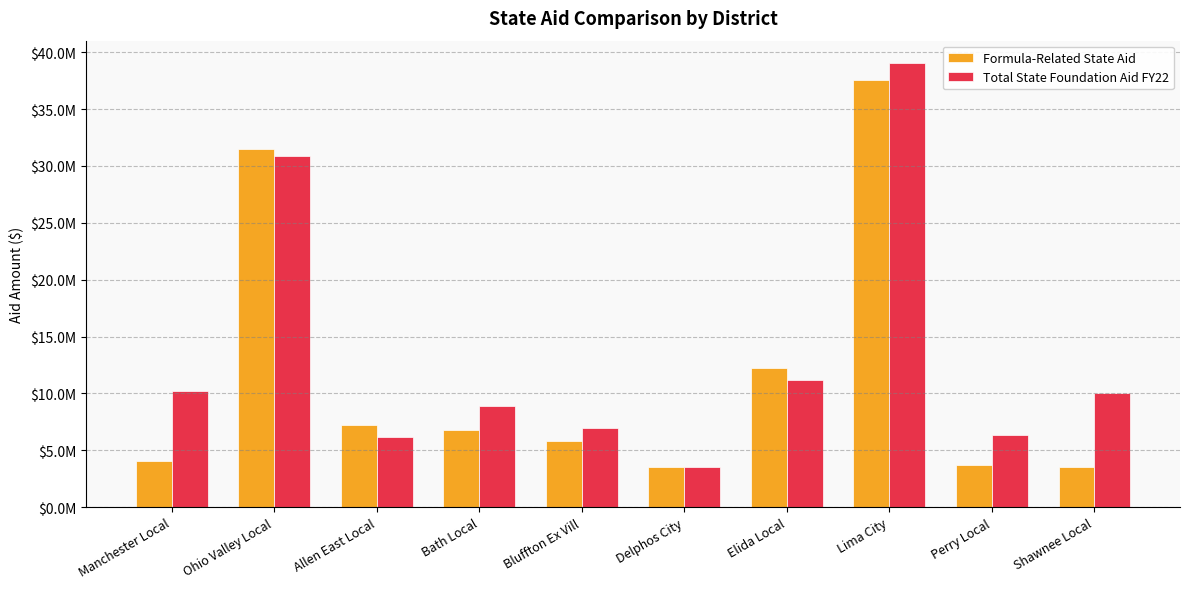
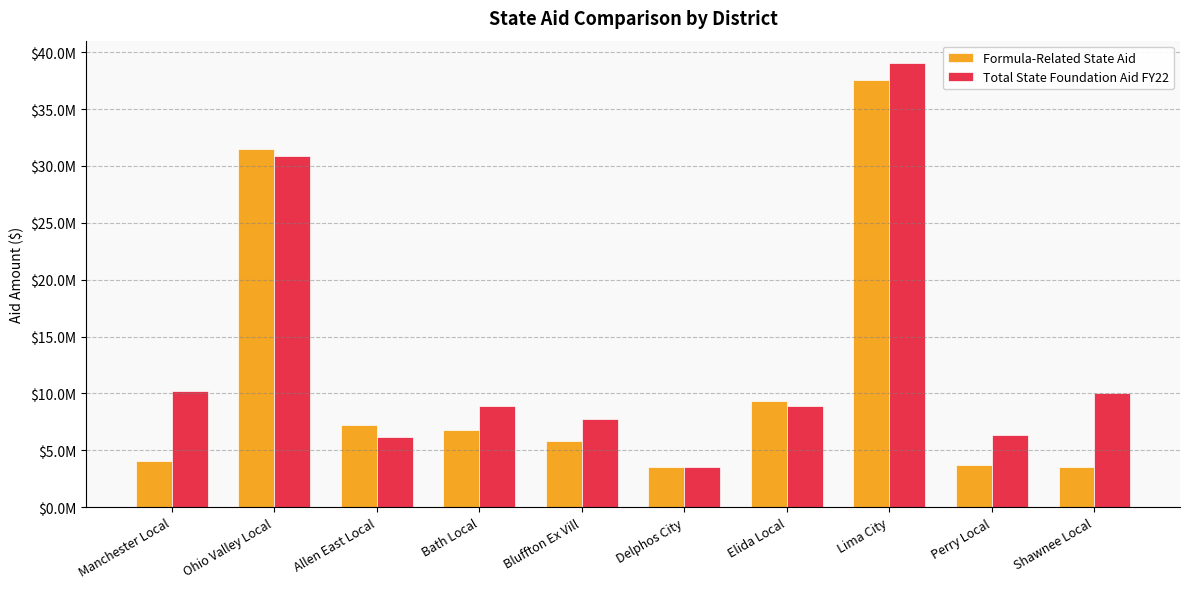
Total State Foundation Aid FY22, Bluffton Ex Vill: $7000000 -> $7700000
Formula-Related State Aid, Elida Local: $12200000 -> $9400000
Total State Foundation Aid FY22, Elida Local: $11200000 -> $8900000
